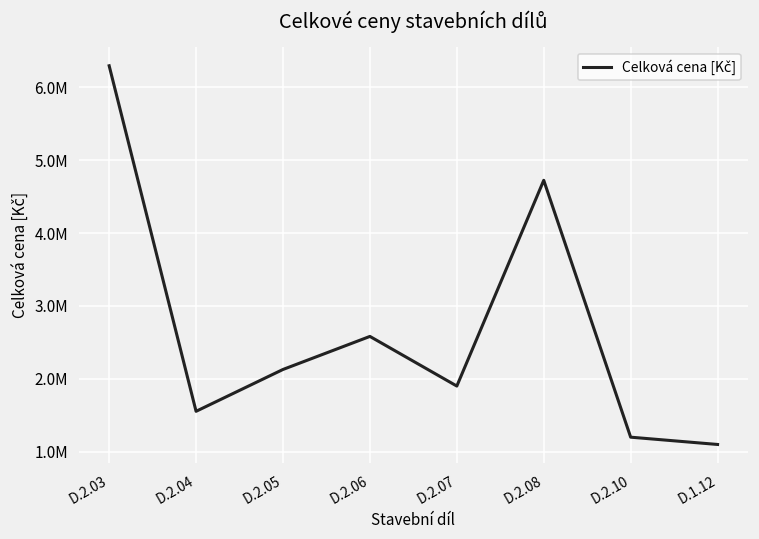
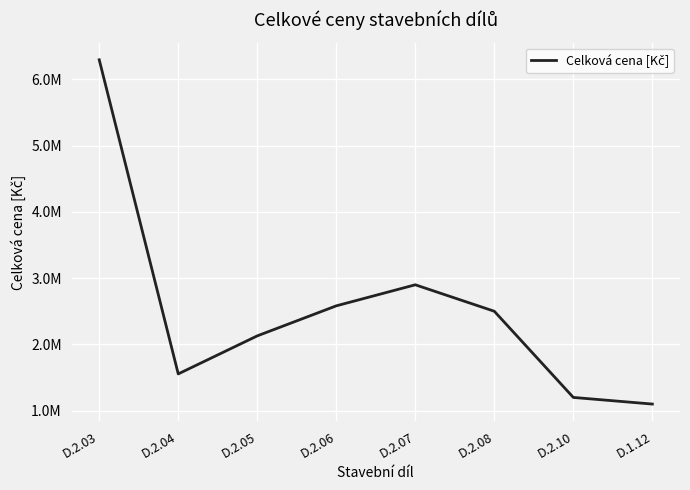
D.2.07: 1900000 -> 2900000
D.2.08: 4700000 -> 2500000
